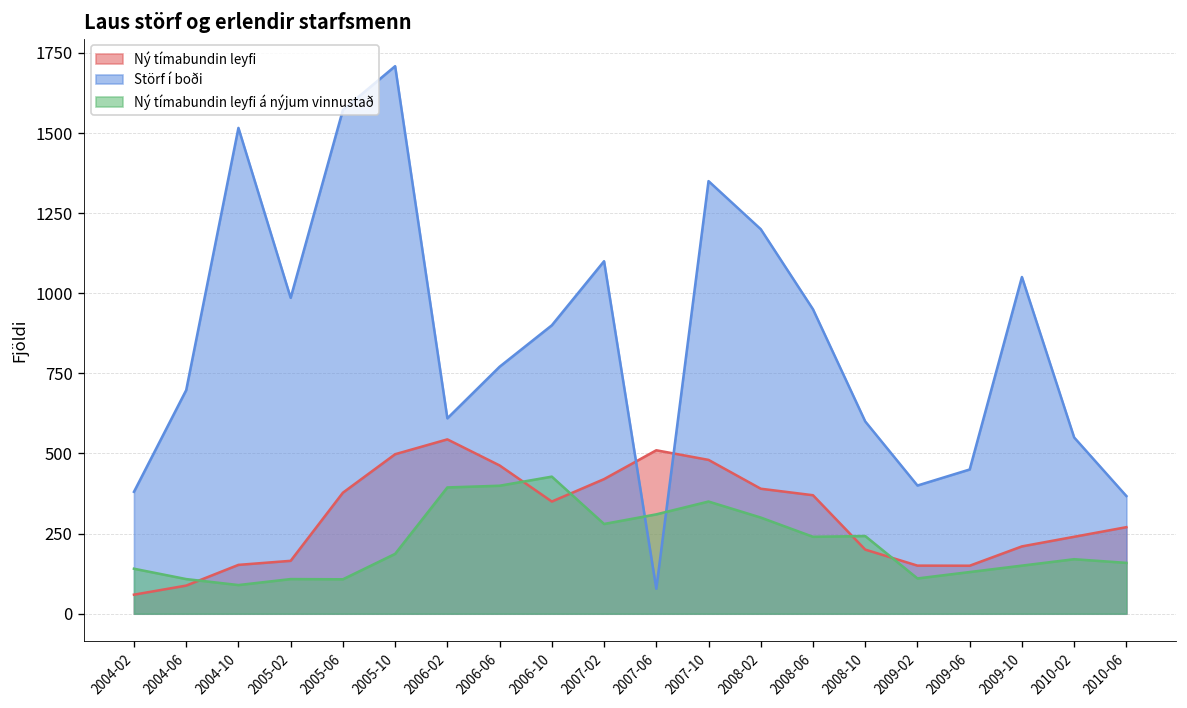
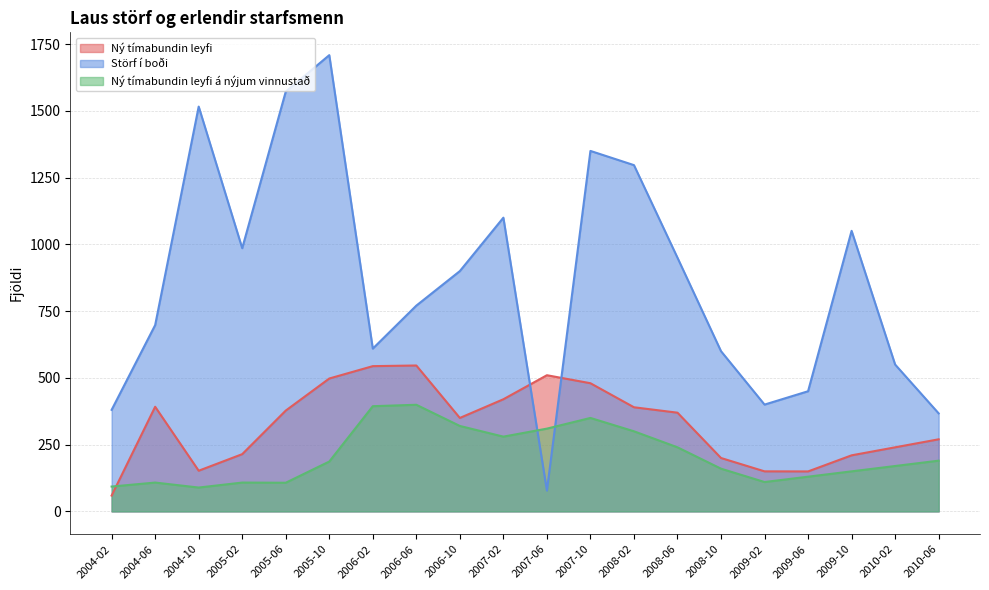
Ný tímabundin leyfi á nýjum vinnustað, 2004-02: 140 -> 90
Ný tímabundin leyfi, 2004-06: 90 -> 390
Ný tímabundin leyfi, 2005-02: 170 -> 210
Ný tímabundin leyfi, 2006-06: 460 -> 550
Ný tímabundin leyfi á nýjum vinnustað, 2006-10: 430 -> 320
Störf í boði, 2008-02: 1200 -> 1300
Ný tímabundin leyfi á nýjum vinnustað, 2008-10: 240 -> 160
Ný tímabundin leyfi á nýjum vinnustað, 2010-06: 160 -> 190
